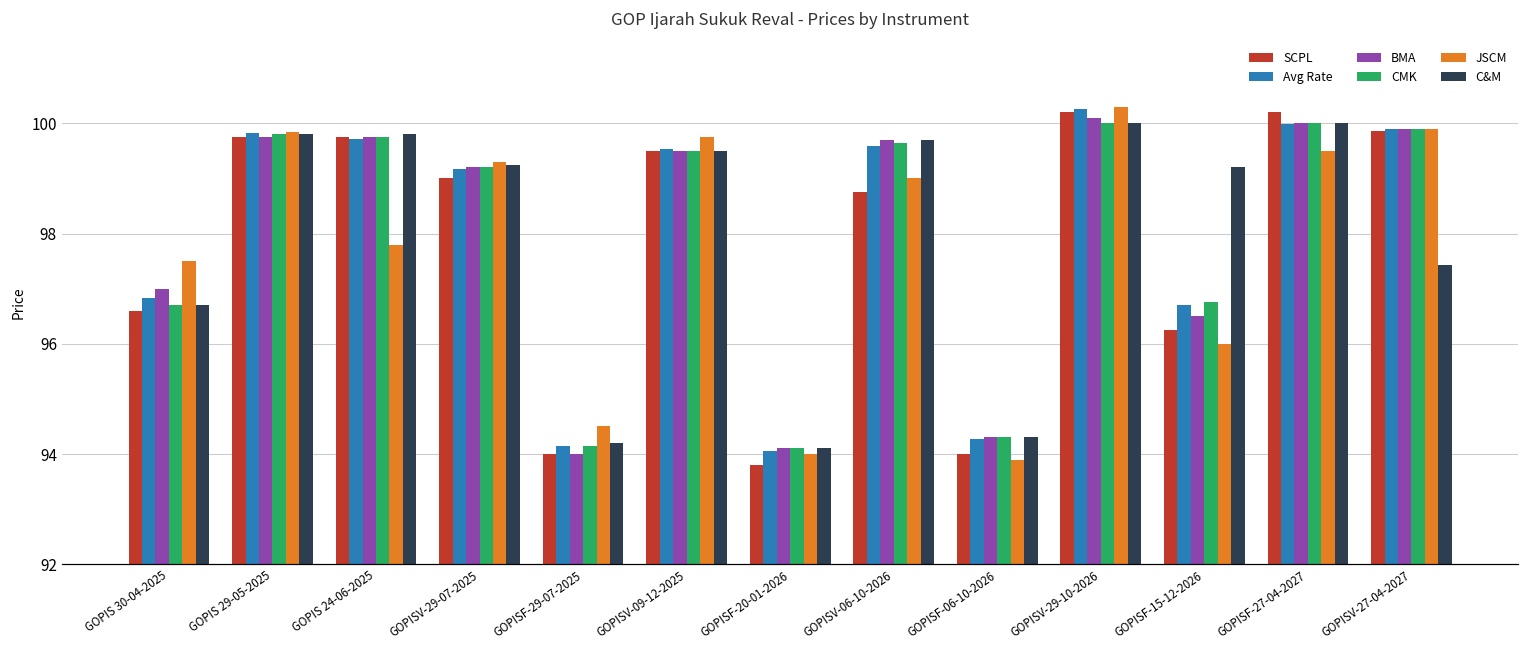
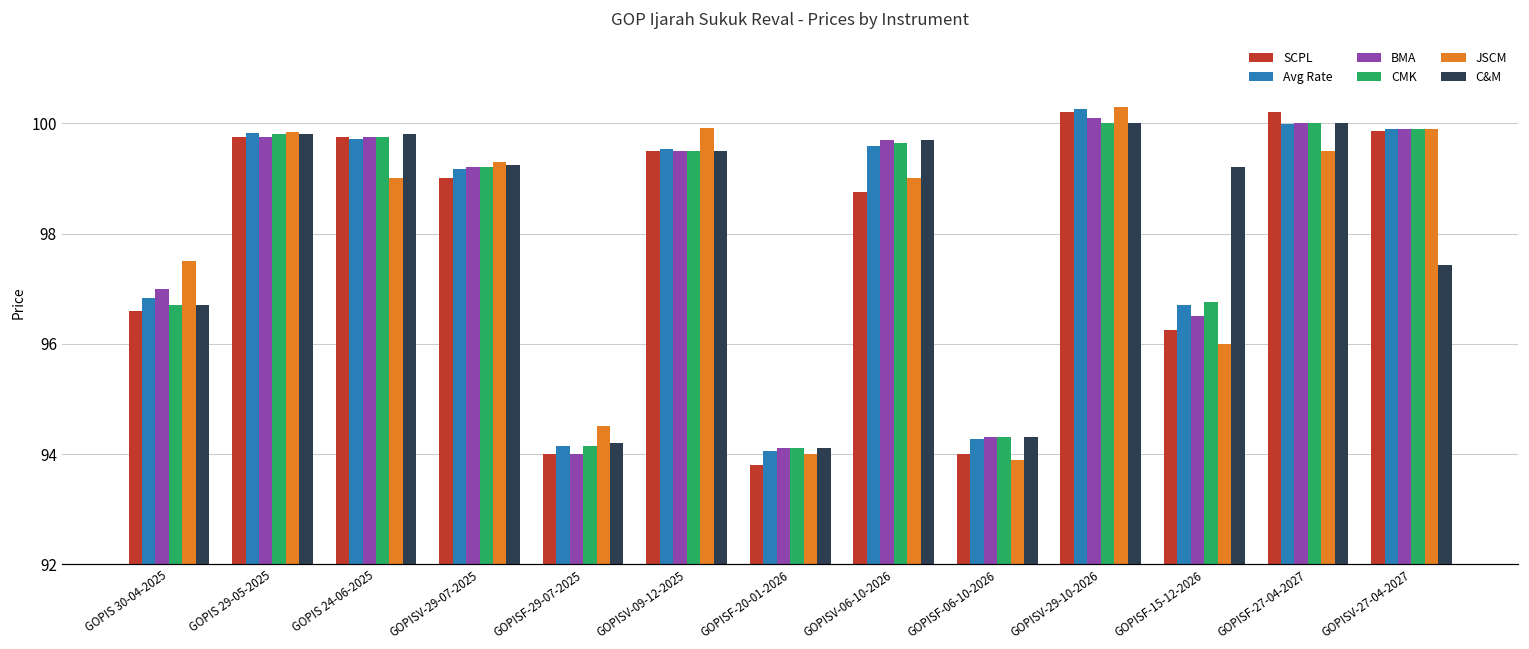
JSCM, GOPIS 24-06-2025: 97.8 -> 99.0
JSCM, GOPISV-09-12-2025: 99.8 -> 99.9
